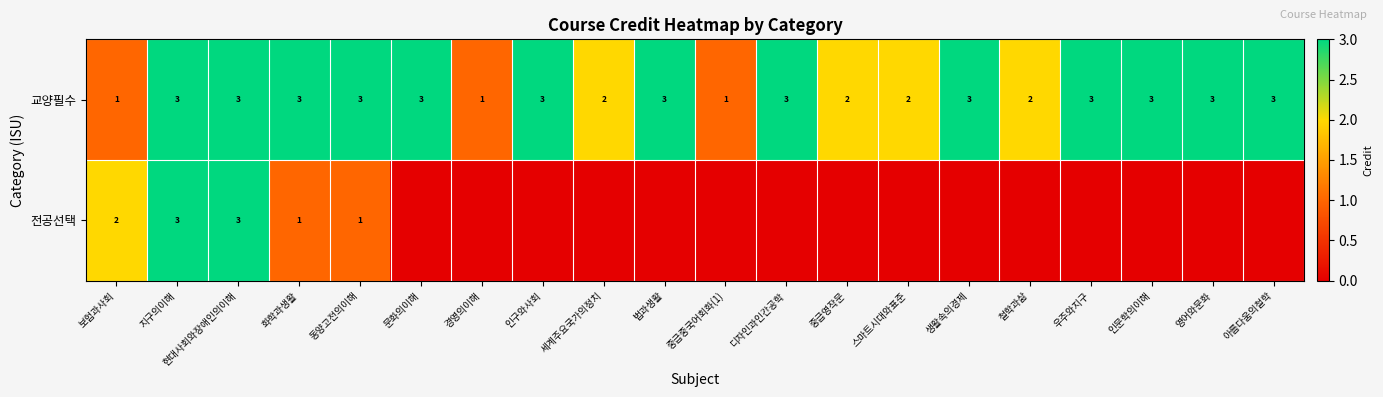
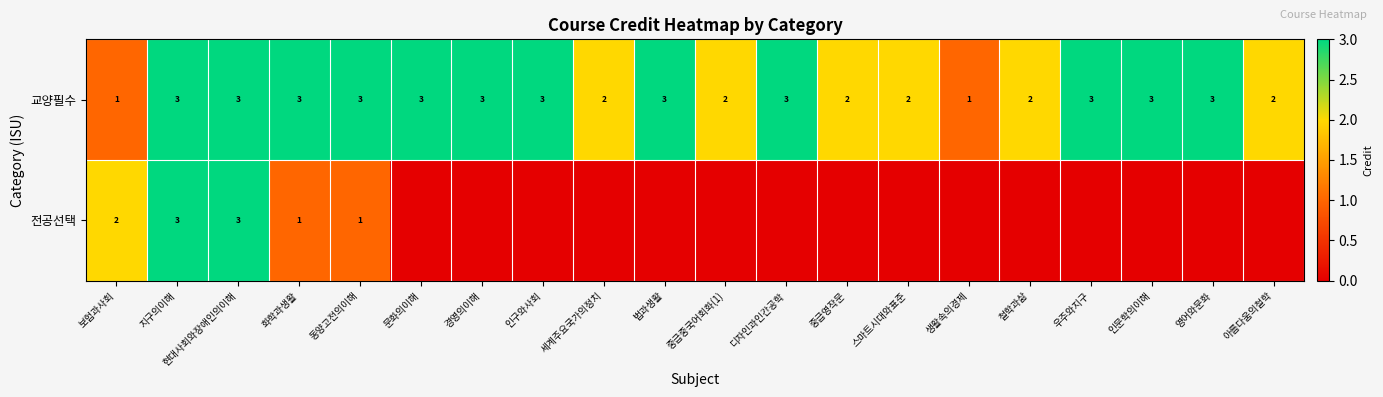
교양필수, 경영의이해: 1 -> 3
교양필수, 중급중국어회화(1): 1 -> 2
교양필수, 생활속의경제: 3 -> 1
교양필수, 아름다움의철학: 3 -> 2
